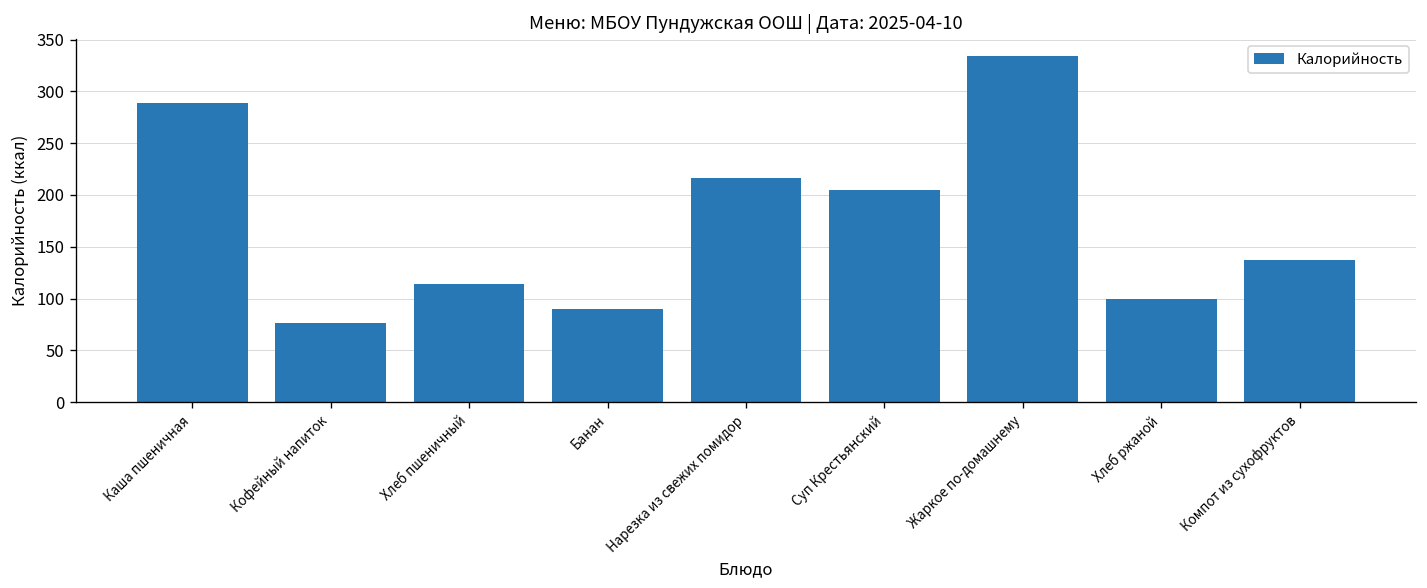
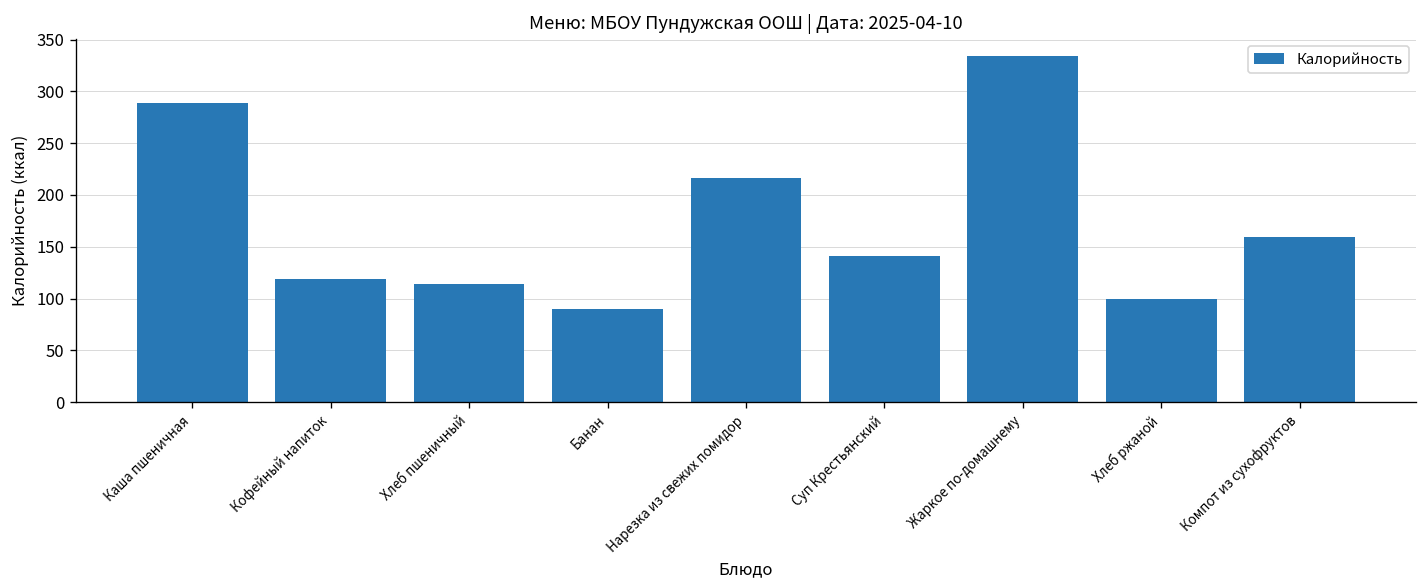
Кофейный напиток: 80 -> 120
Суп Крестьянский: 210 -> 140
Компот из сухофруктов: 140 -> 160
